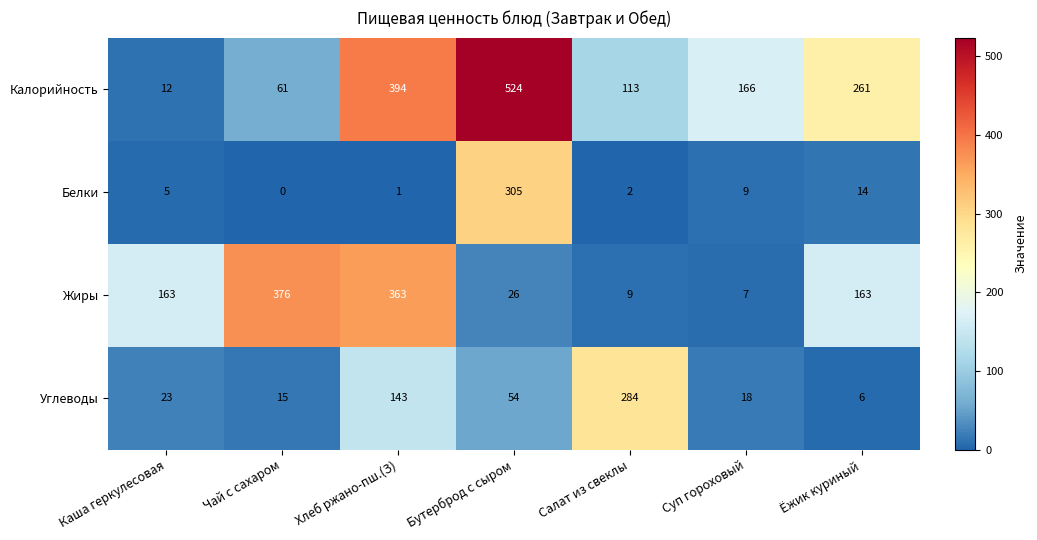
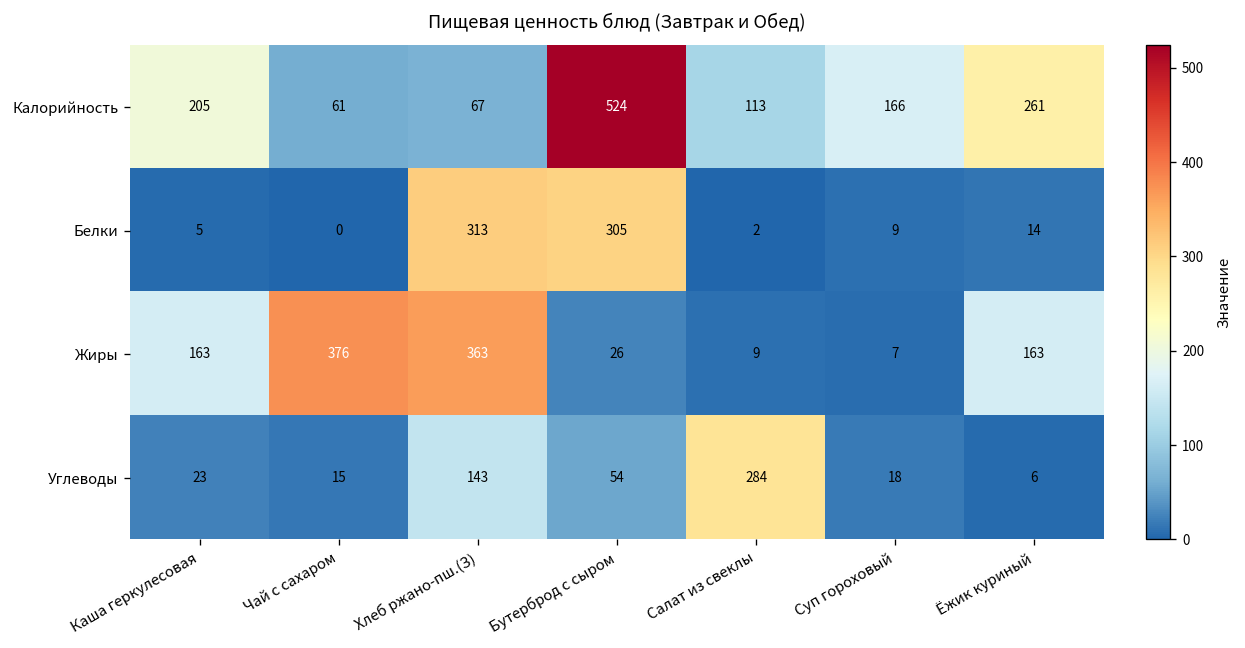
Калорийность, Каша геркулесовая: 12 -> 205
Калорийность, Хлеб ржано-пш.(З): 394 -> 67
Белки, Хлеб ржано-пш.(З): 1 -> 313
